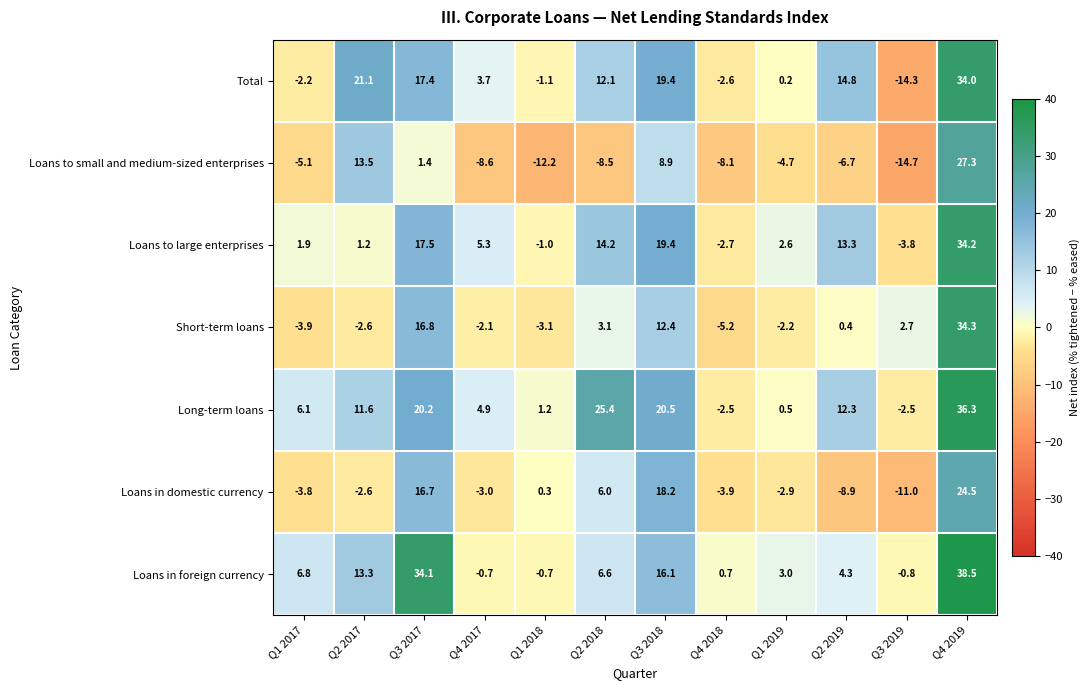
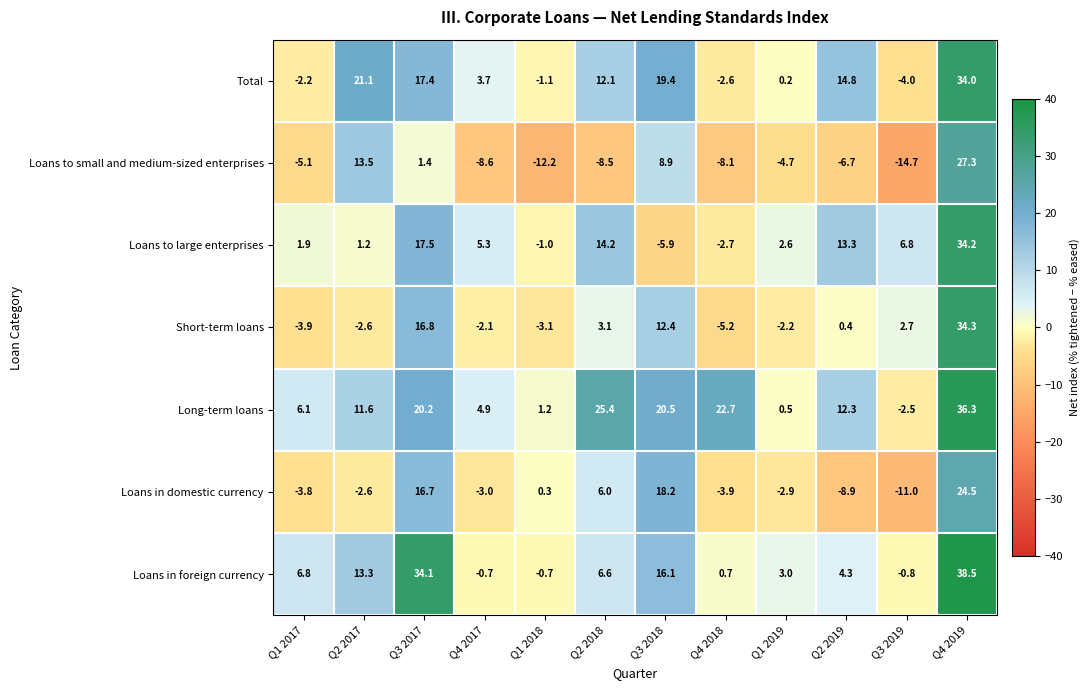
Total, Q3 2019: -14.3 -> -4.0
Loans to large enterprises, Q3 2018: 19.4 -> -5.9
Loans to large enterprises, Q3 2019: -3.8 -> 6.8
Long-term loans, Q4 2018: -2.5 -> 22.7
